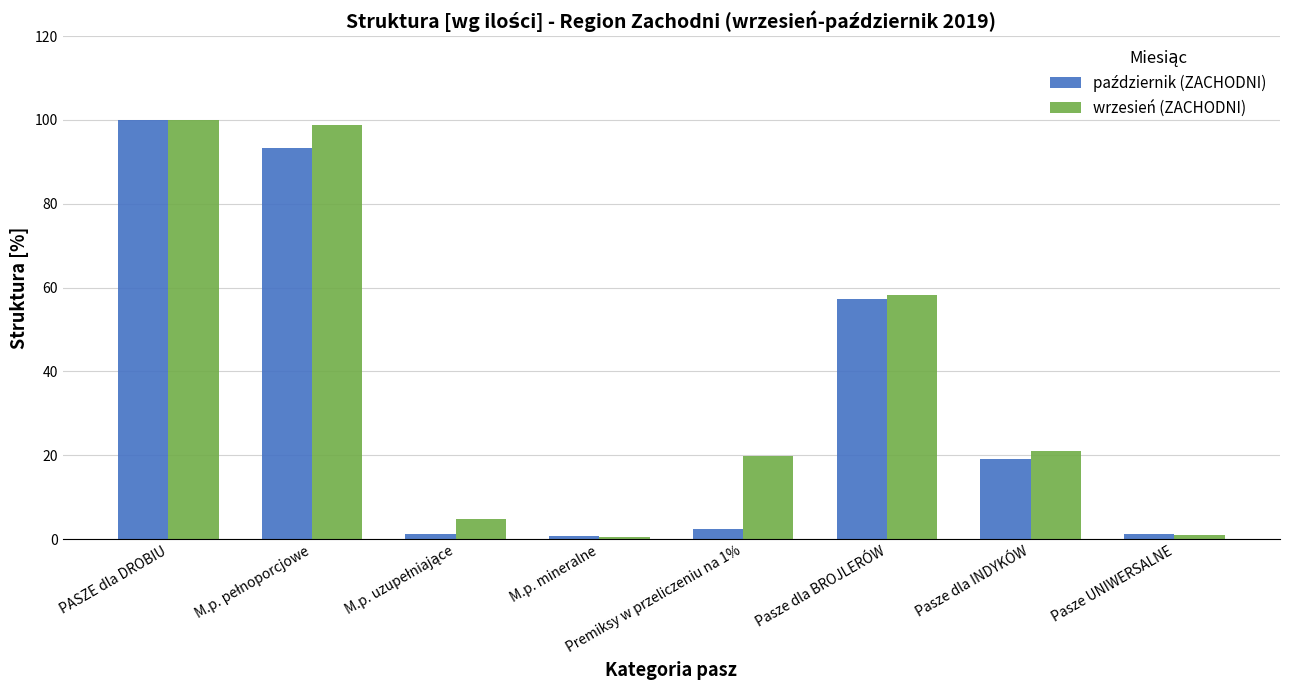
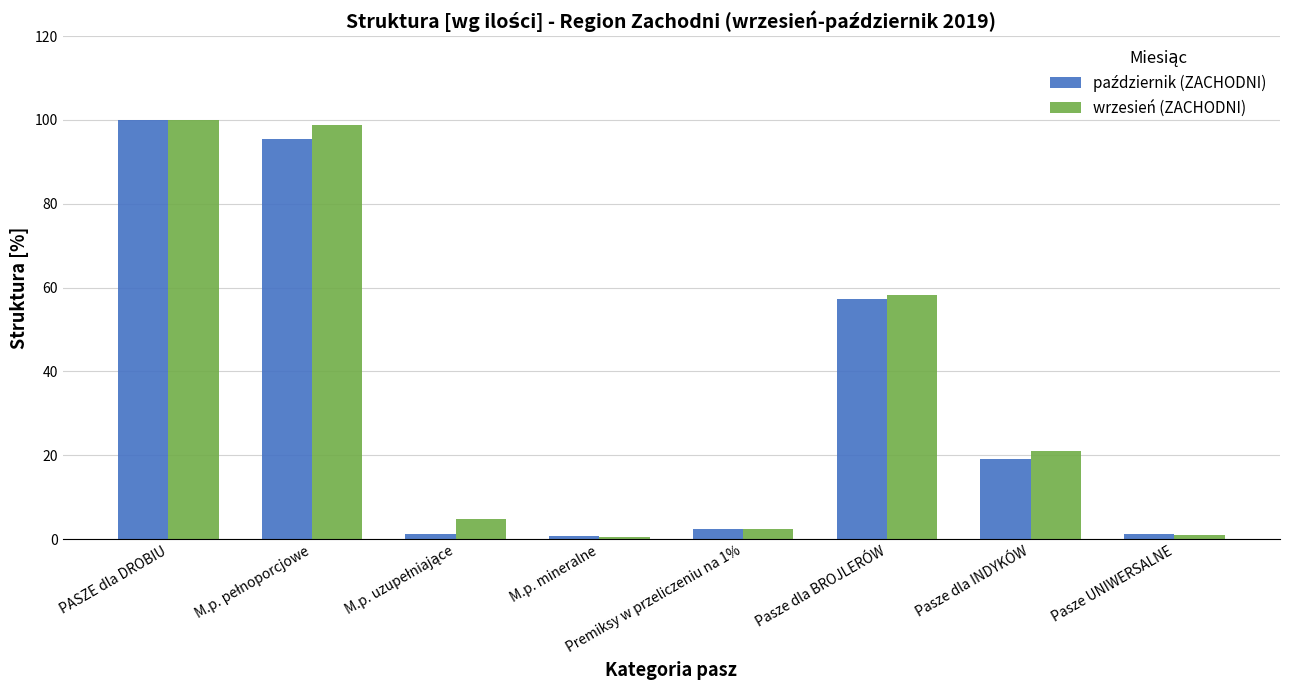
październik (ZACHODNI), M.p. pełnoporcjowe: 93 -> 96
wrzesień (ZACHODNI), Premiksy w przeliczeniu na 1%: 20 -> 2
